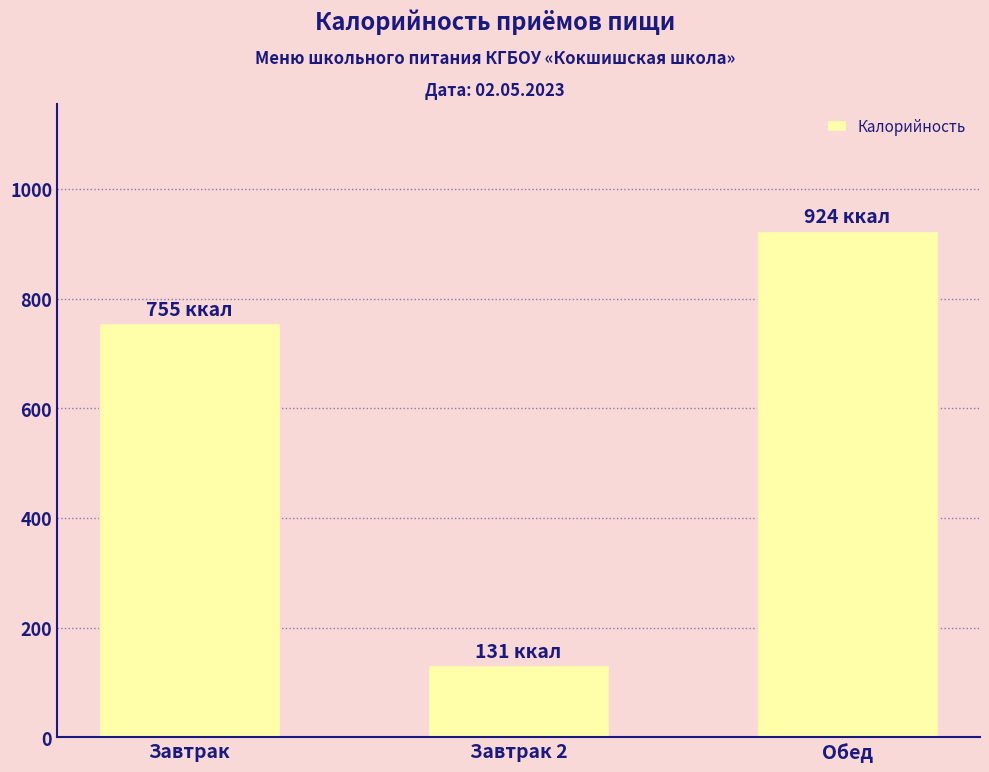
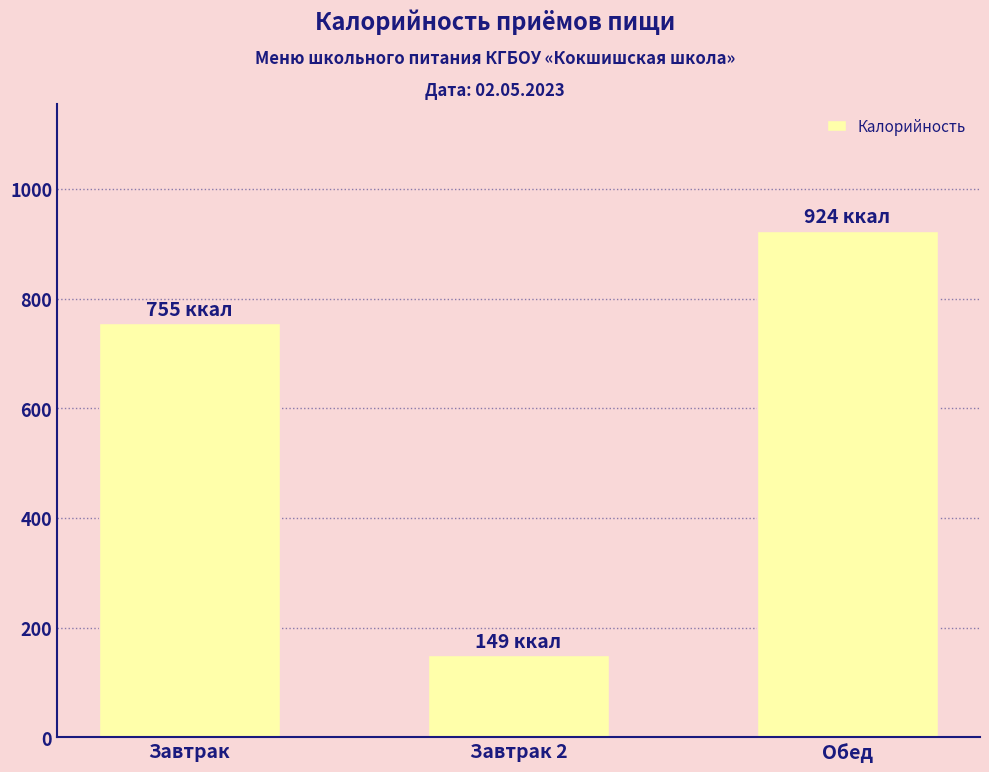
Завтрак 2: 131 -> 149
